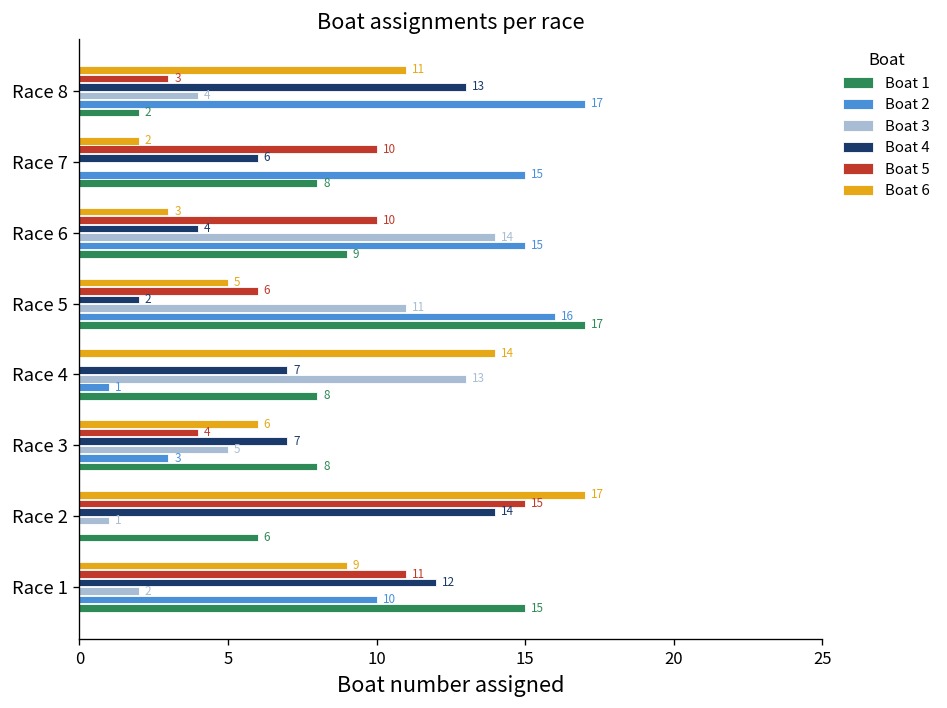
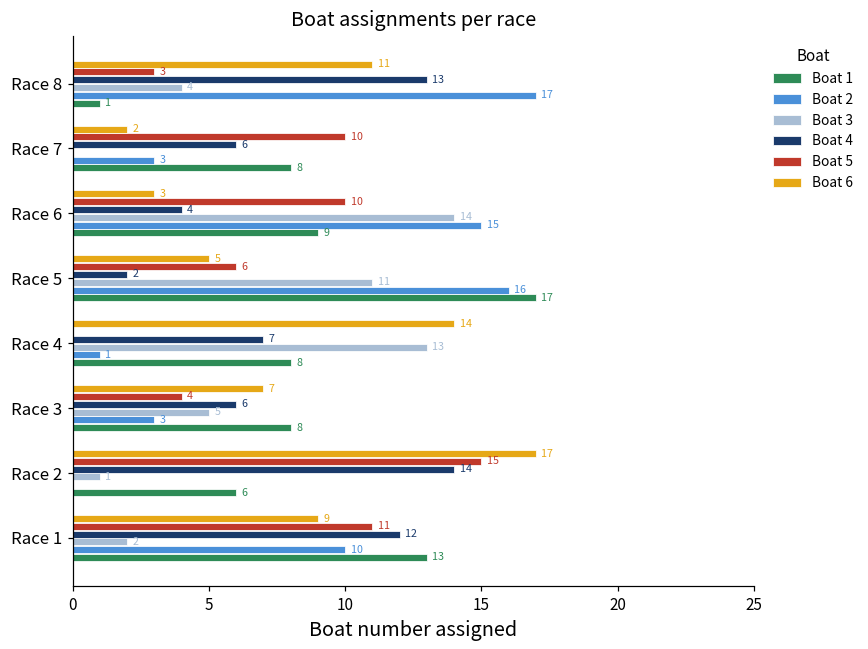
Boat 1, Race 8: 2 -> 1
Boat 2, Race 7: 15 -> 3
Boat 6, Race 3: 6 -> 7
Boat 4, Race 3: 7 -> 6
Boat 1, Race 1: 15 -> 13
